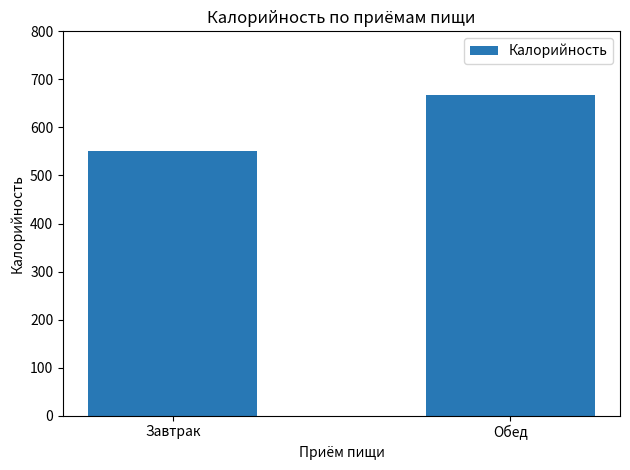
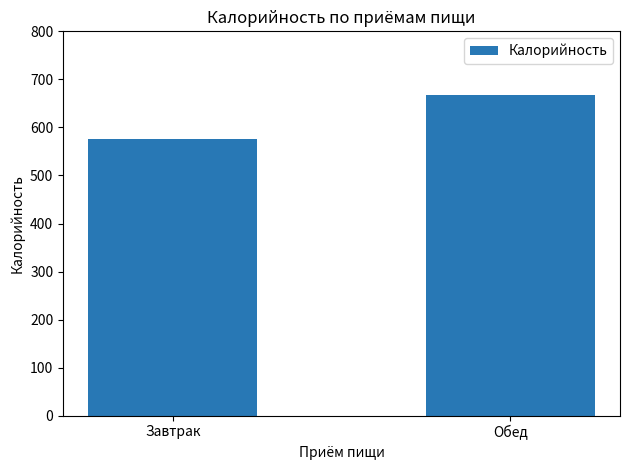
Завтрак: 550 -> 580
